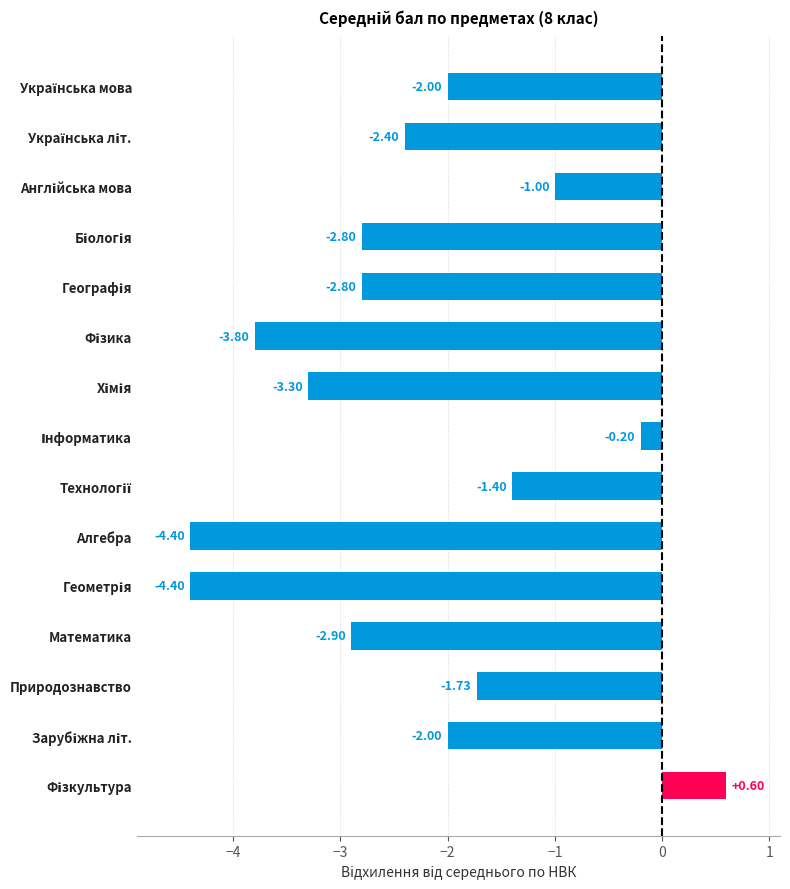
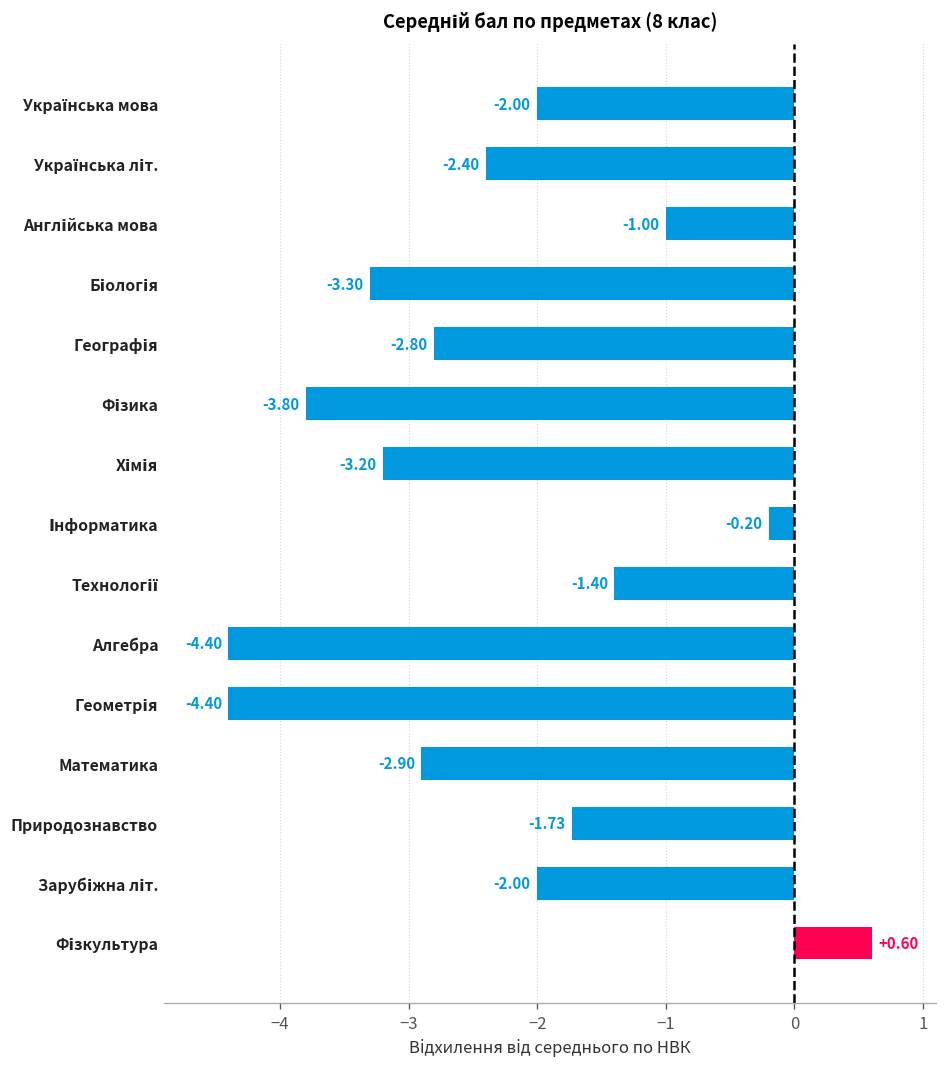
Біологія: -2.80 -> -3.30
Хімія: -3.30 -> -3.20
